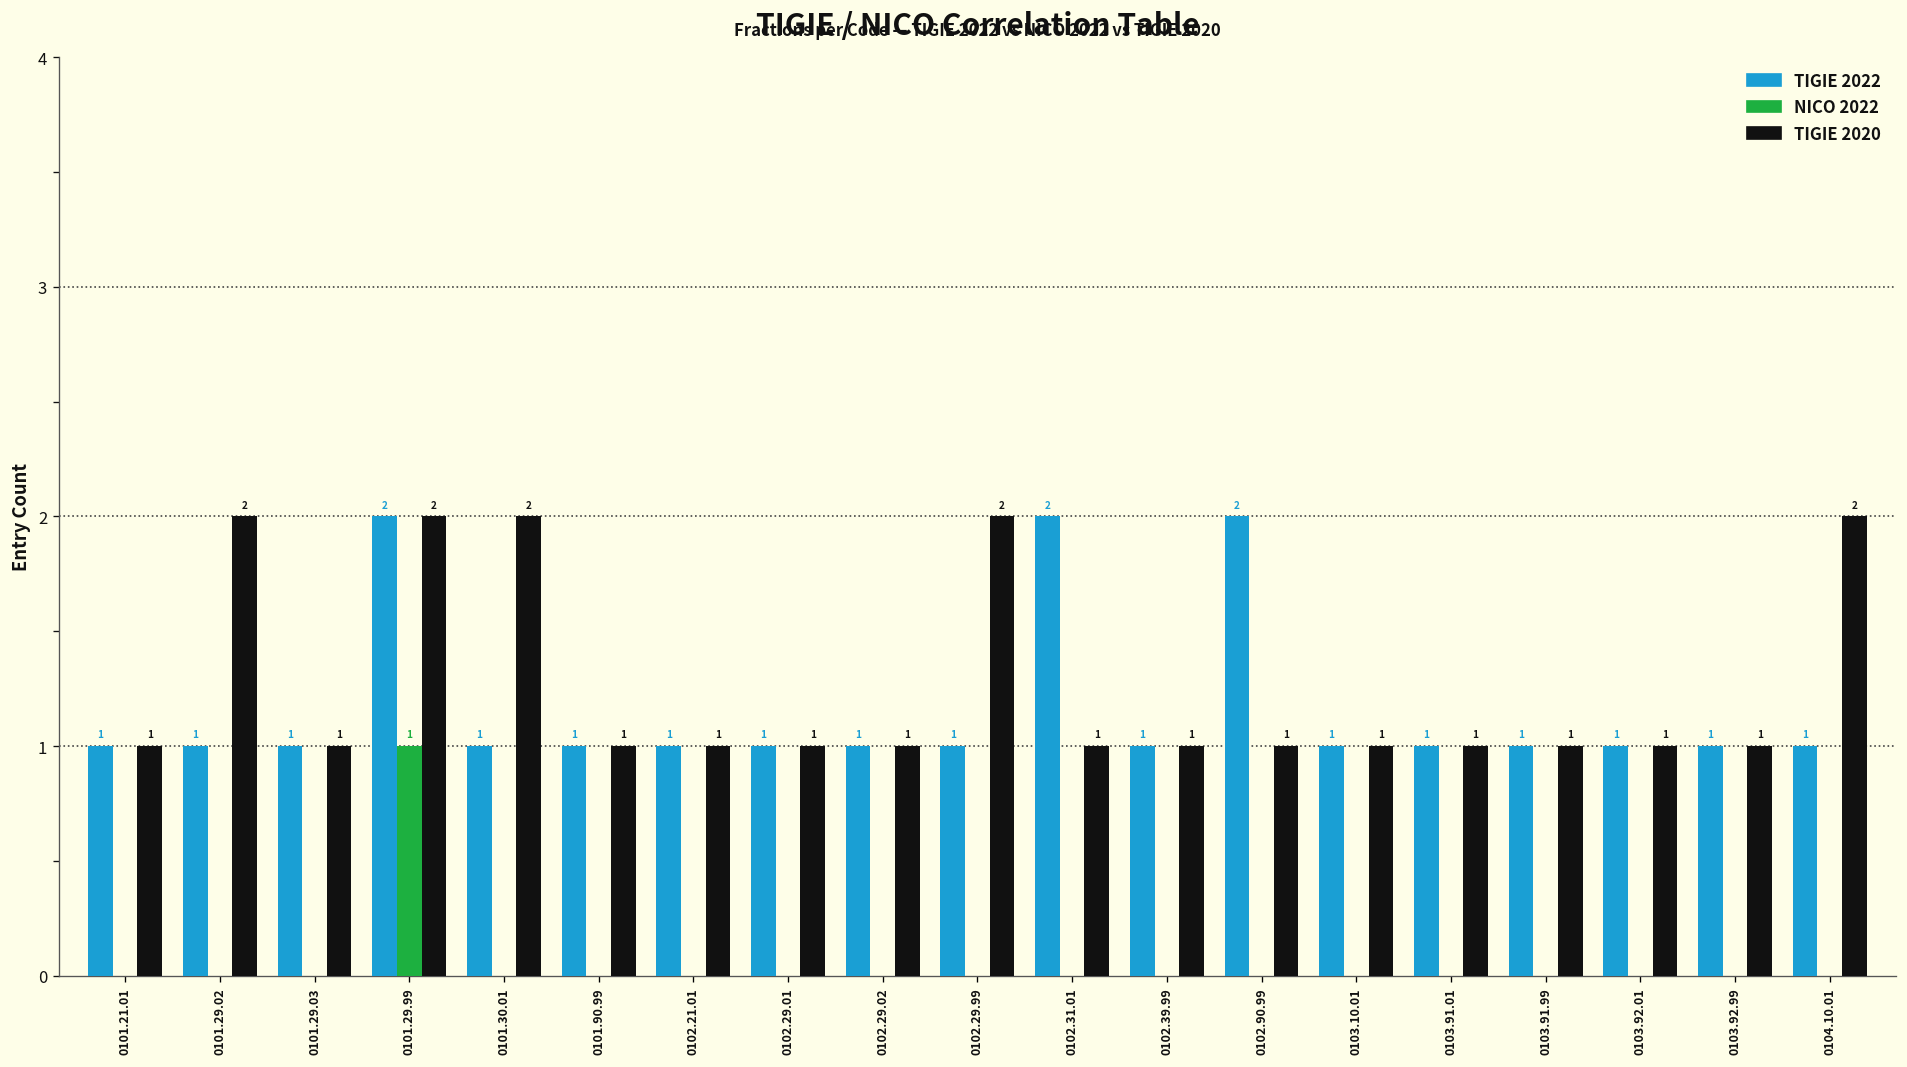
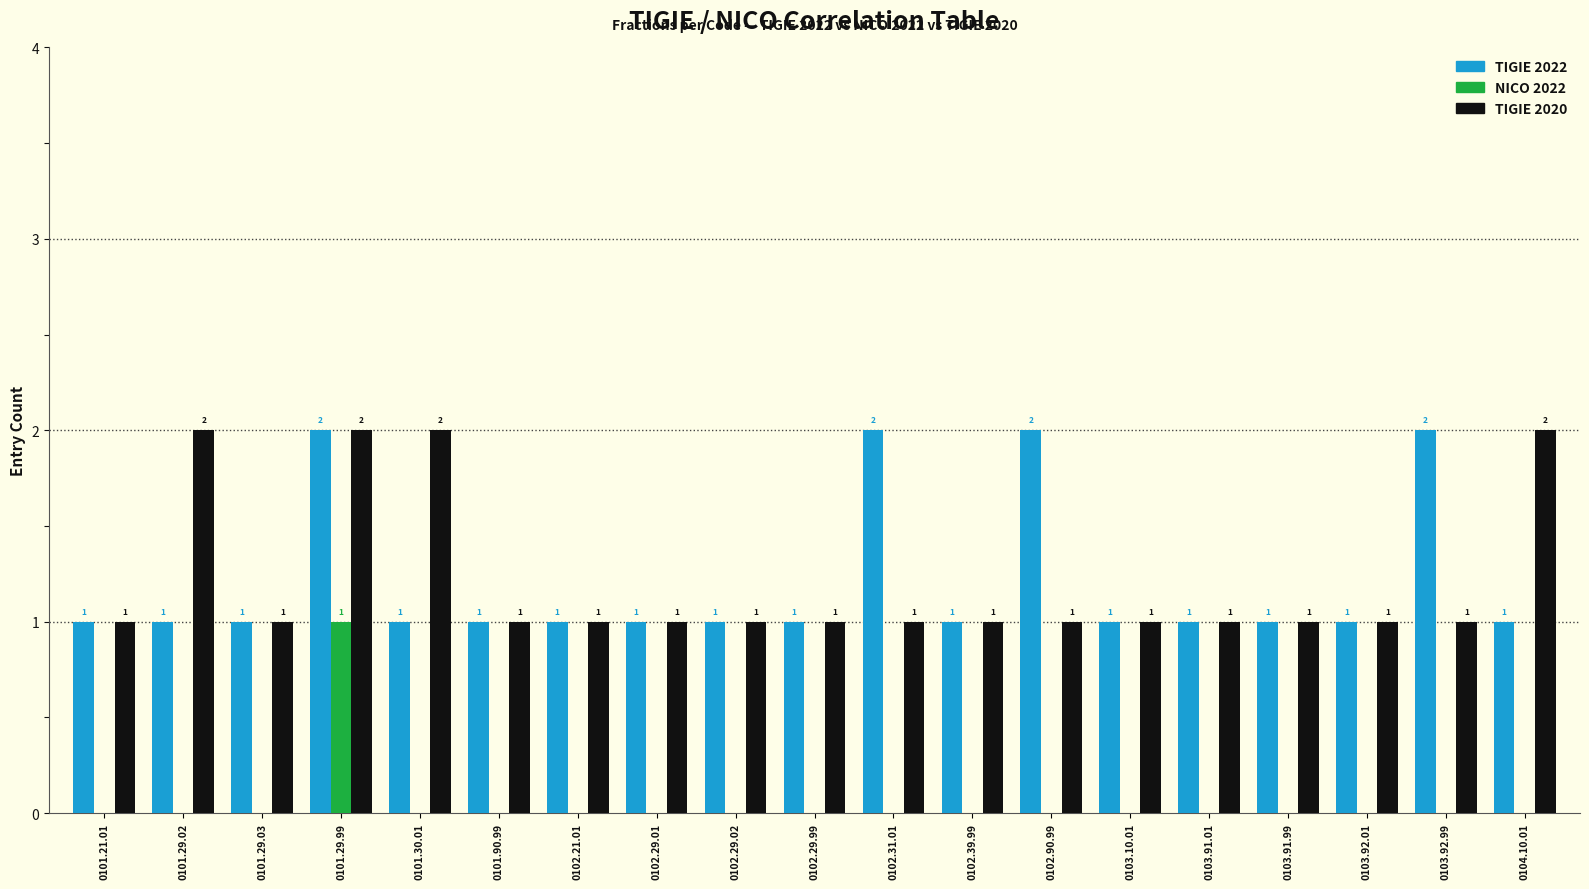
TIGIE 2020, 0102.29.99: 2 -> 1
TIGIE 2022, 0103.92.99: 1 -> 2
